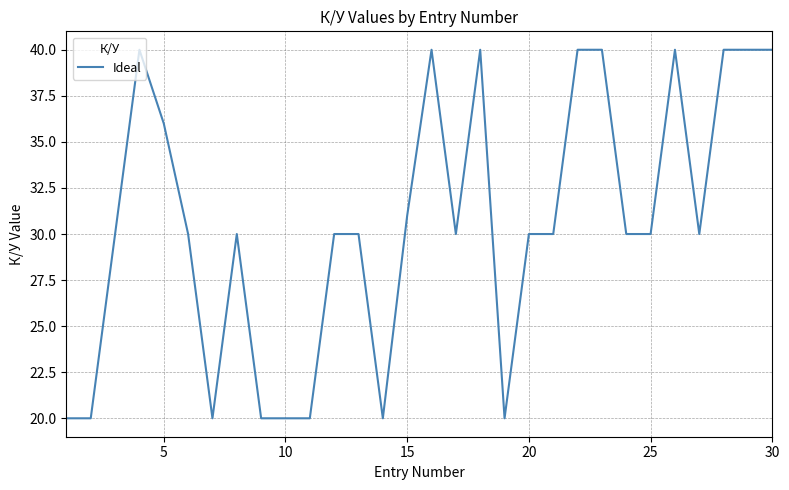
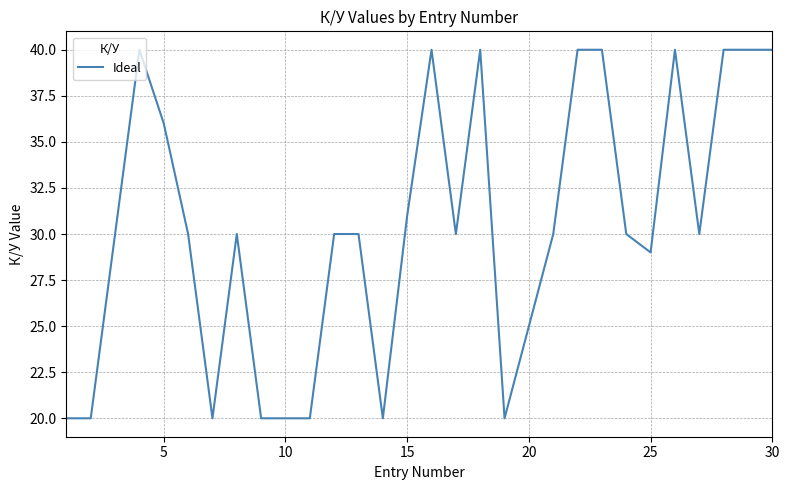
20: 30 -> 25
25: 30 -> 29
